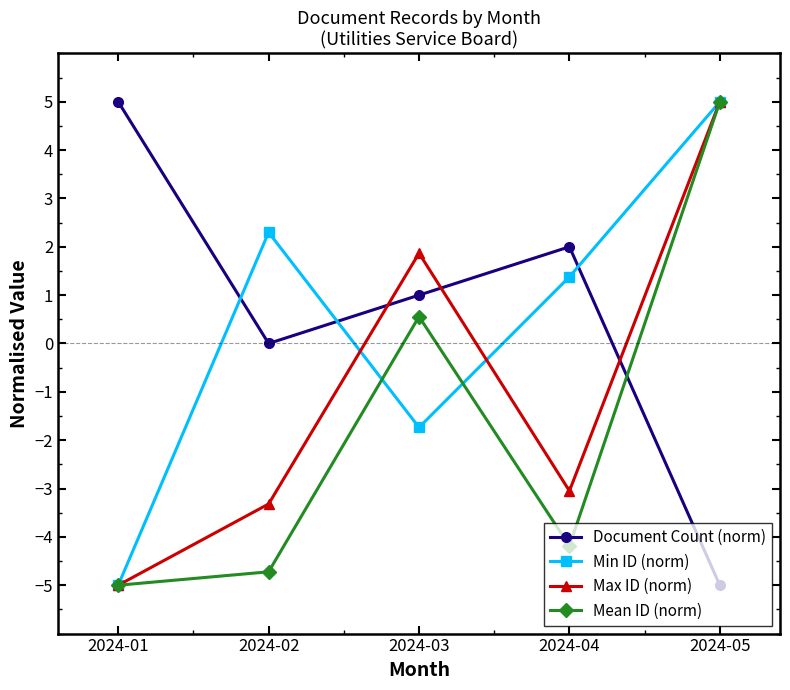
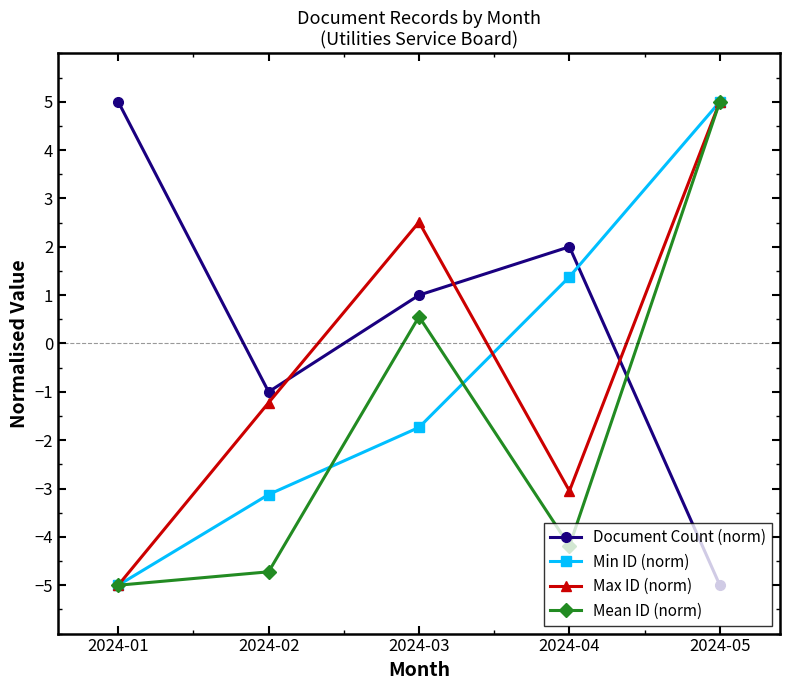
Document Count (norm), 2024-02: 0.0 -> -1.0
Min ID (norm), 2024-02: 2.3 -> -3.1
Max ID (norm), 2024-02: -3.3 -> -1.2
Max ID (norm), 2024-03: 1.9 -> 2.5
